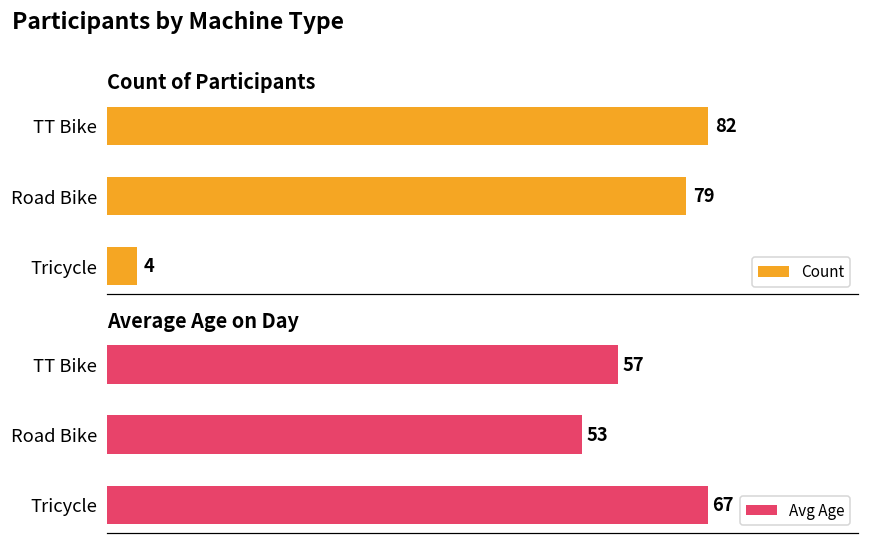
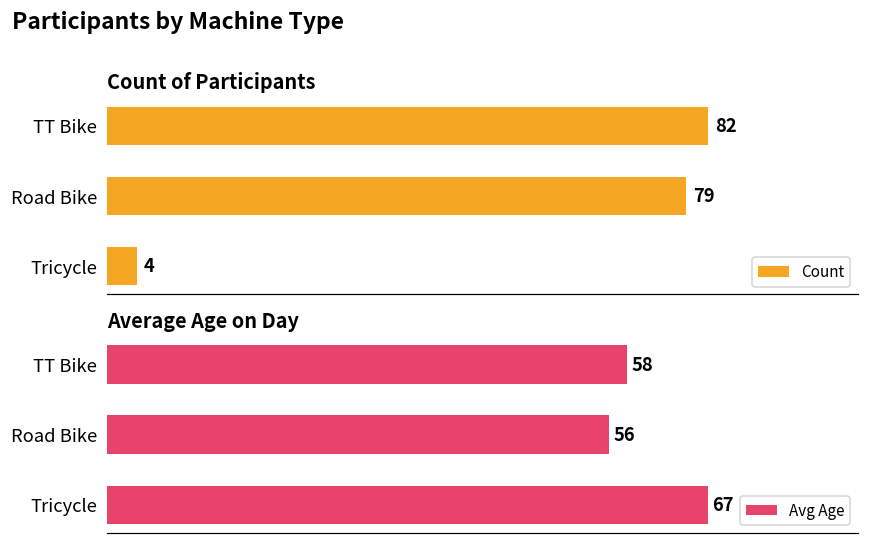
Average Age on Day, TT Bike: 57 -> 58
Average Age on Day, Road Bike: 53 -> 56
